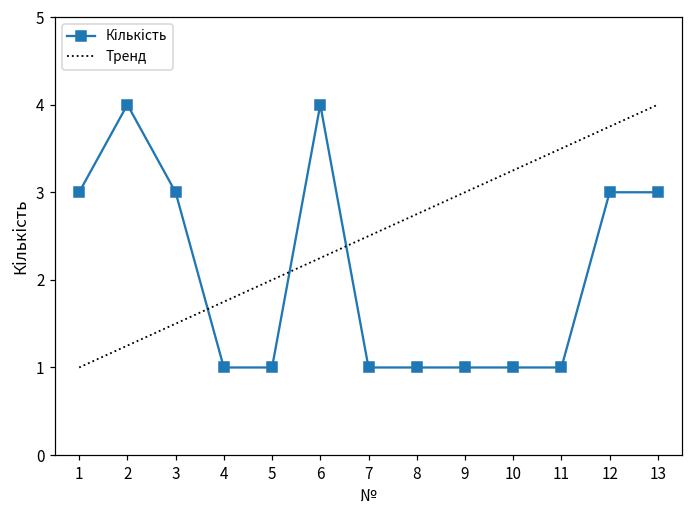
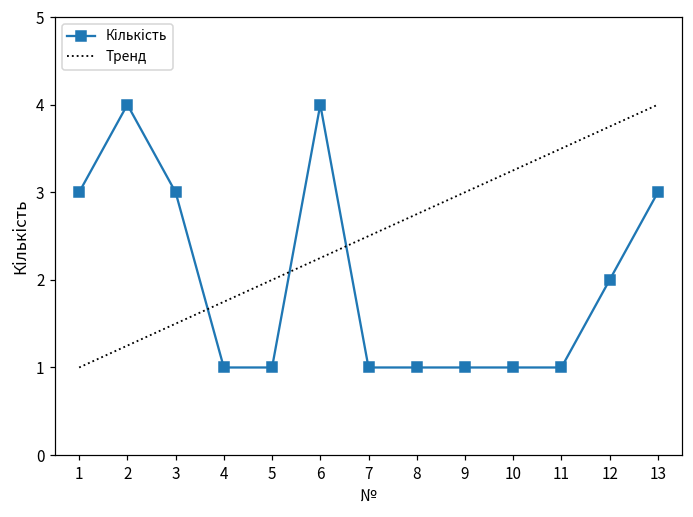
Кількість, 12: 3 -> 2
